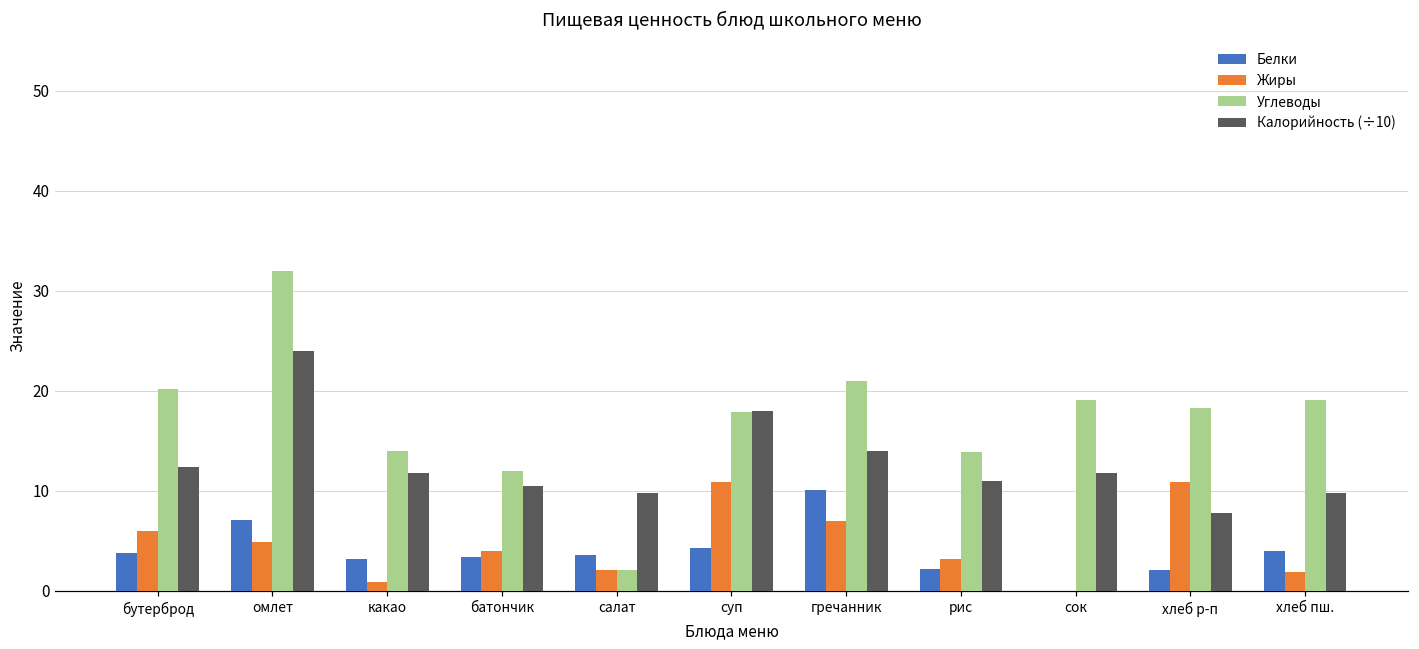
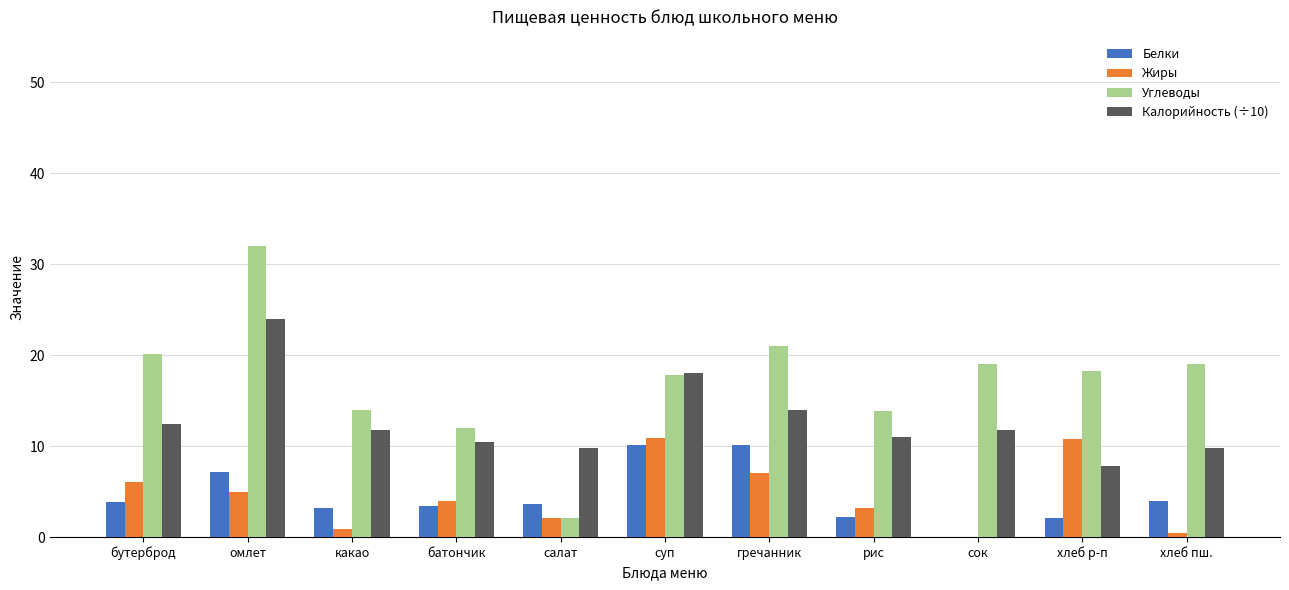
Белки, суп: 4 -> 10
Жиры, хлеб пш.: 2 -> 0
